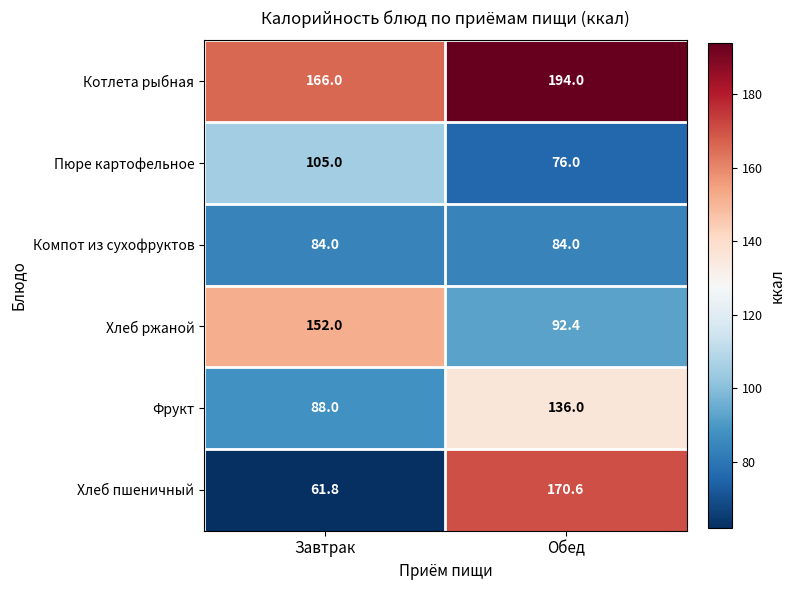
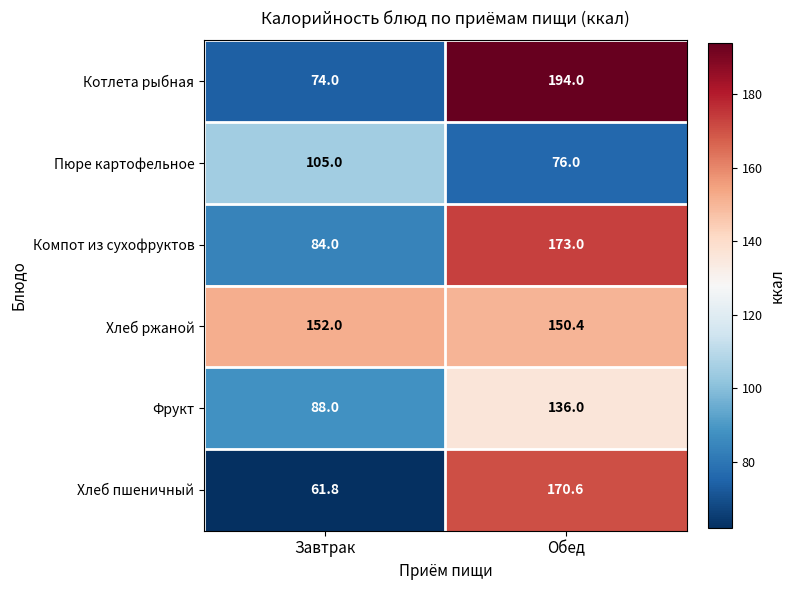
Котлета рыбная, Завтрак: 166.0 -> 74.0
Компот из сухофруктов, Обед: 84.0 -> 173.0
Хлеб ржаной, Обед: 92.4 -> 150.4
